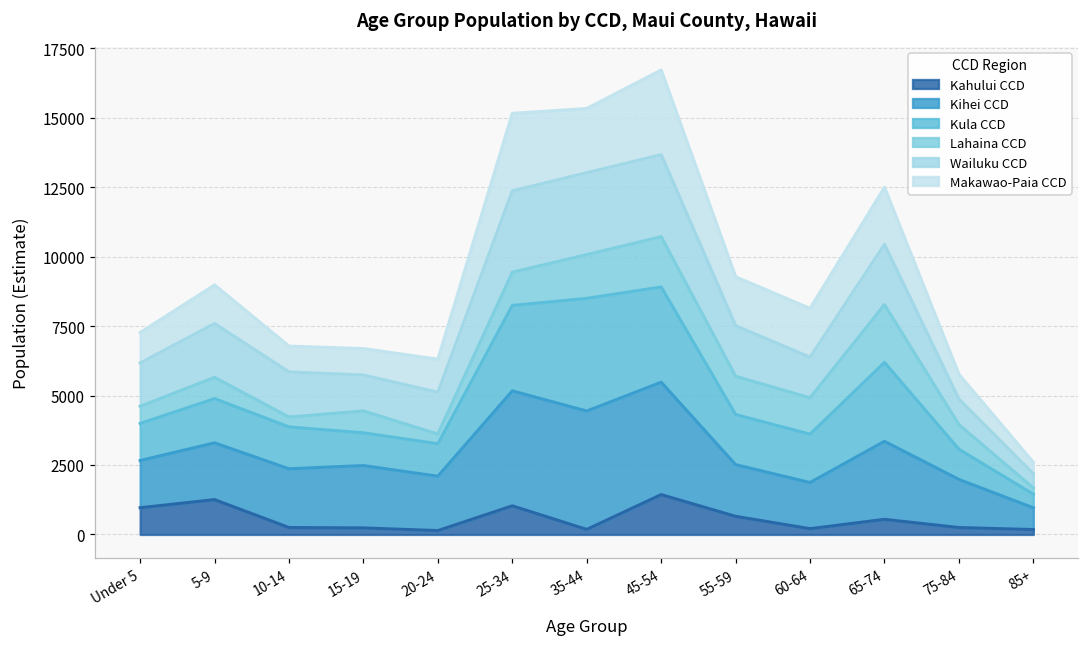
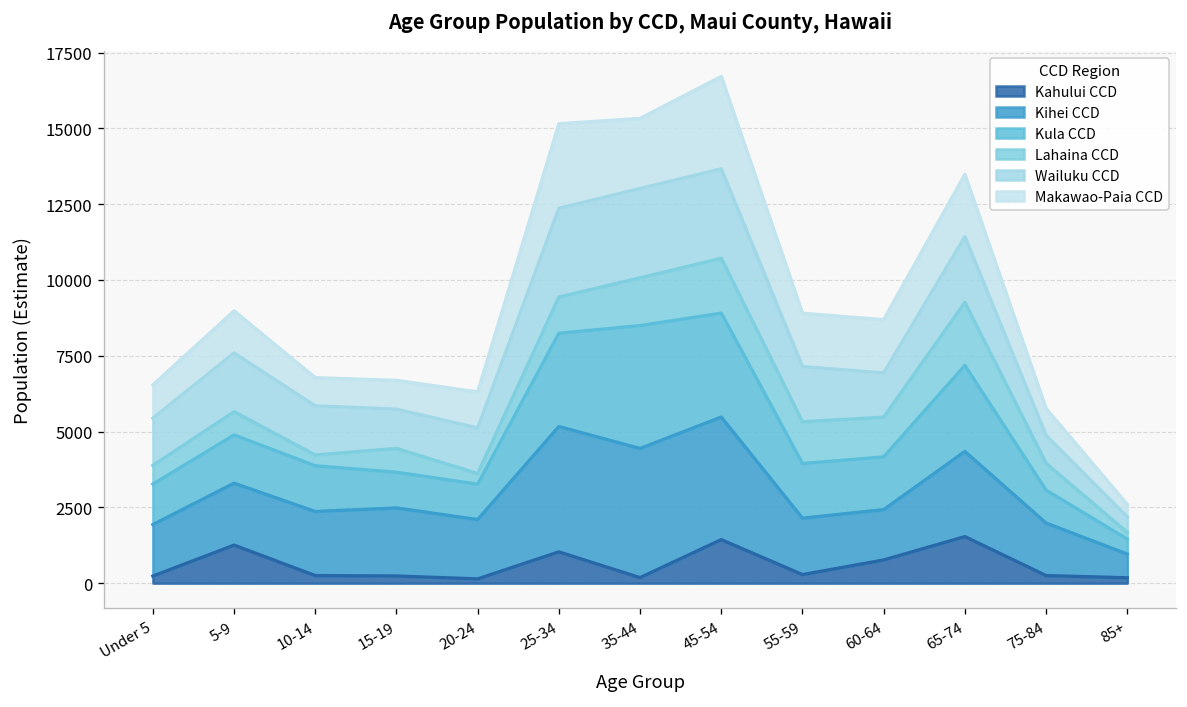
Kahului CCD, Under 5: 1000 -> 200
Kahului CCD, 55-59: 700 -> 300
Kahului CCD, 60-64: 200 -> 800
Kahului CCD, 65-74: 500 -> 1500
